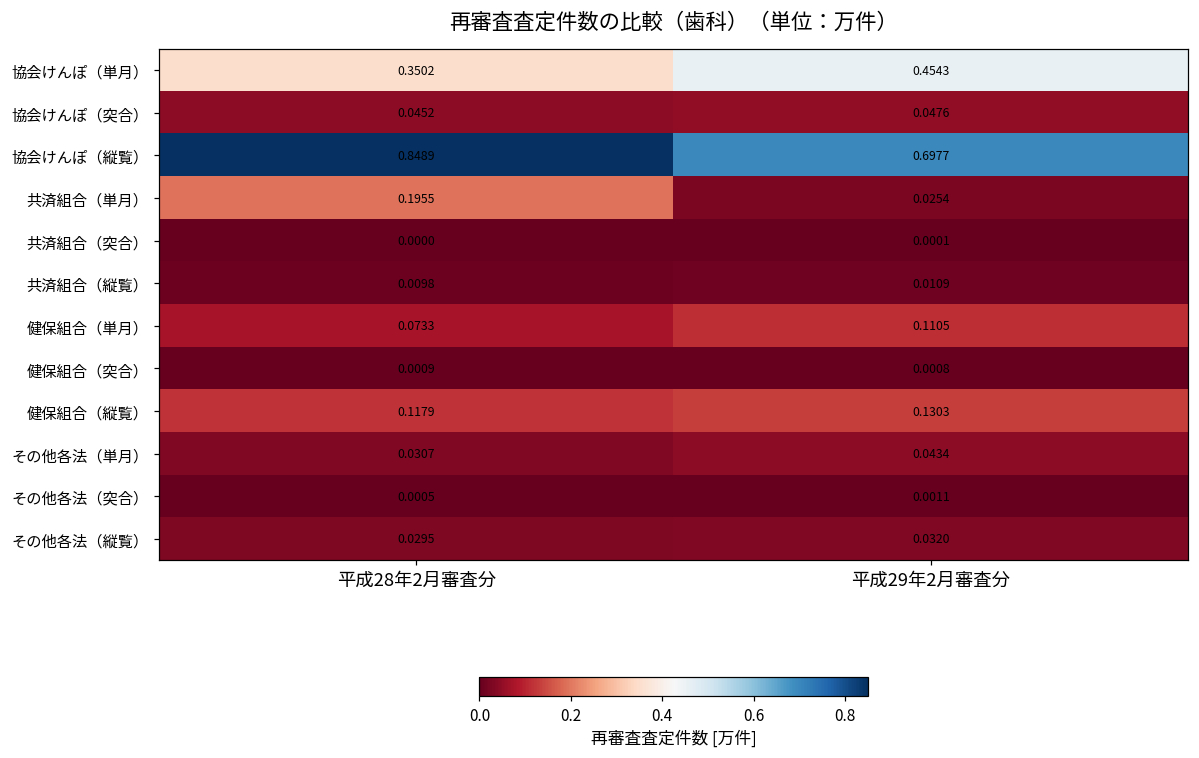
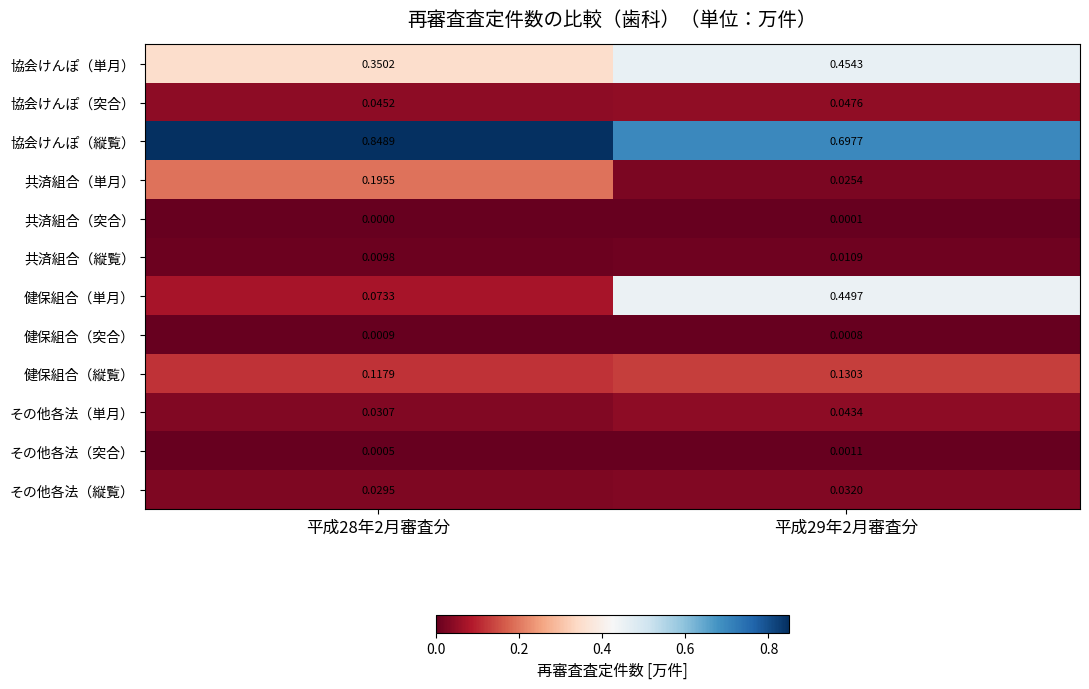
健保組合（単月）, 平成29年2月審査分: 0.1105 -> 0.4497
